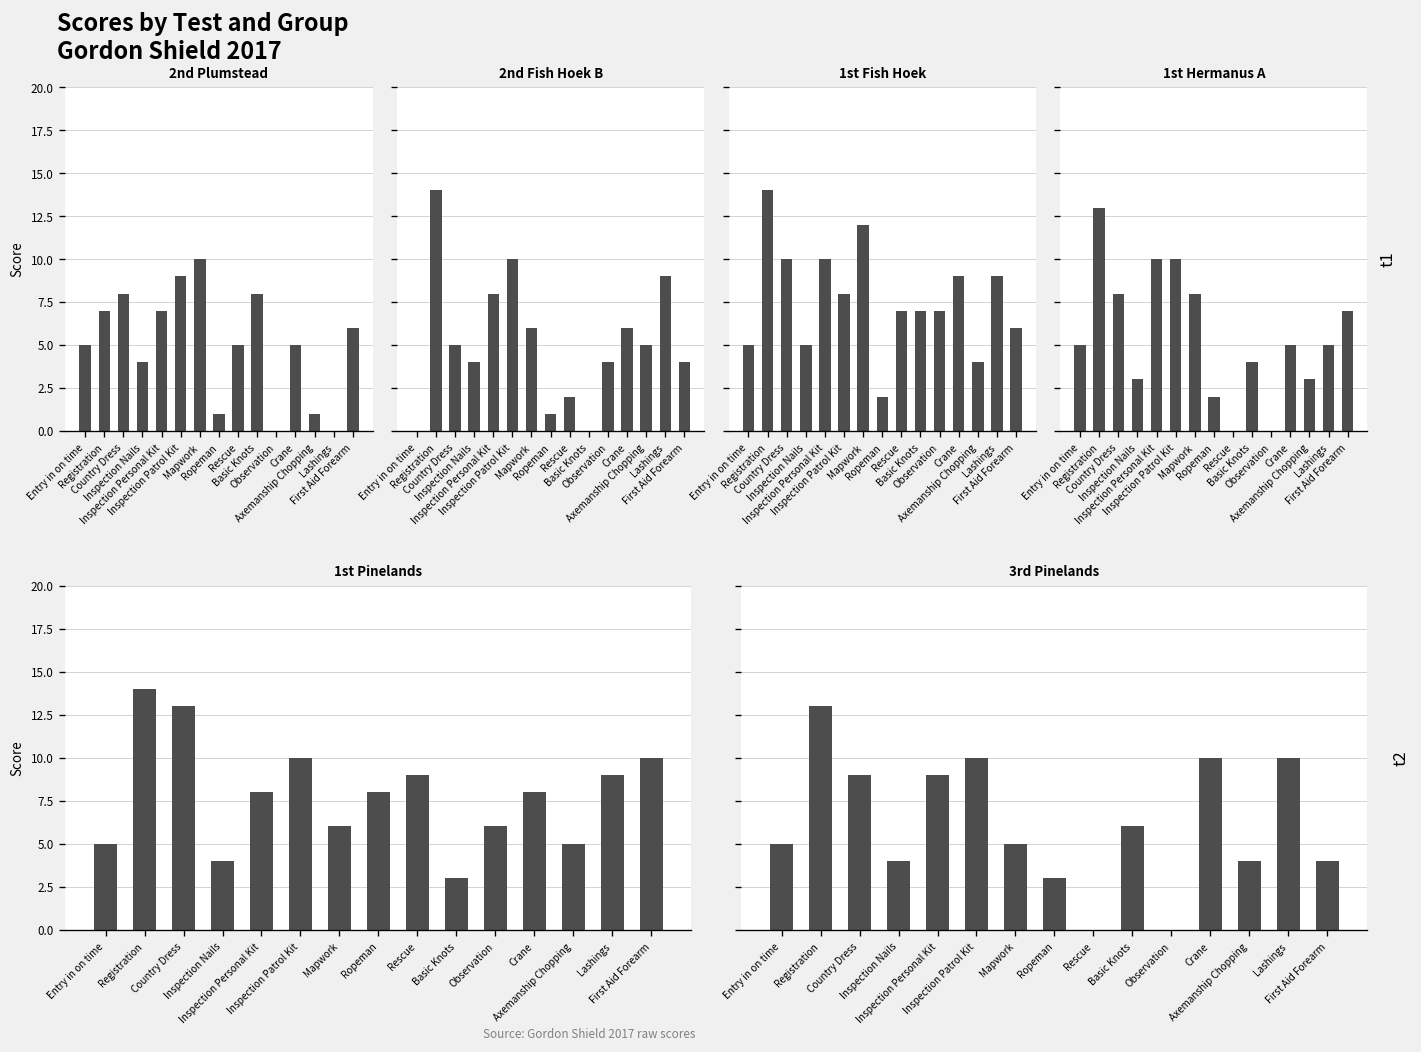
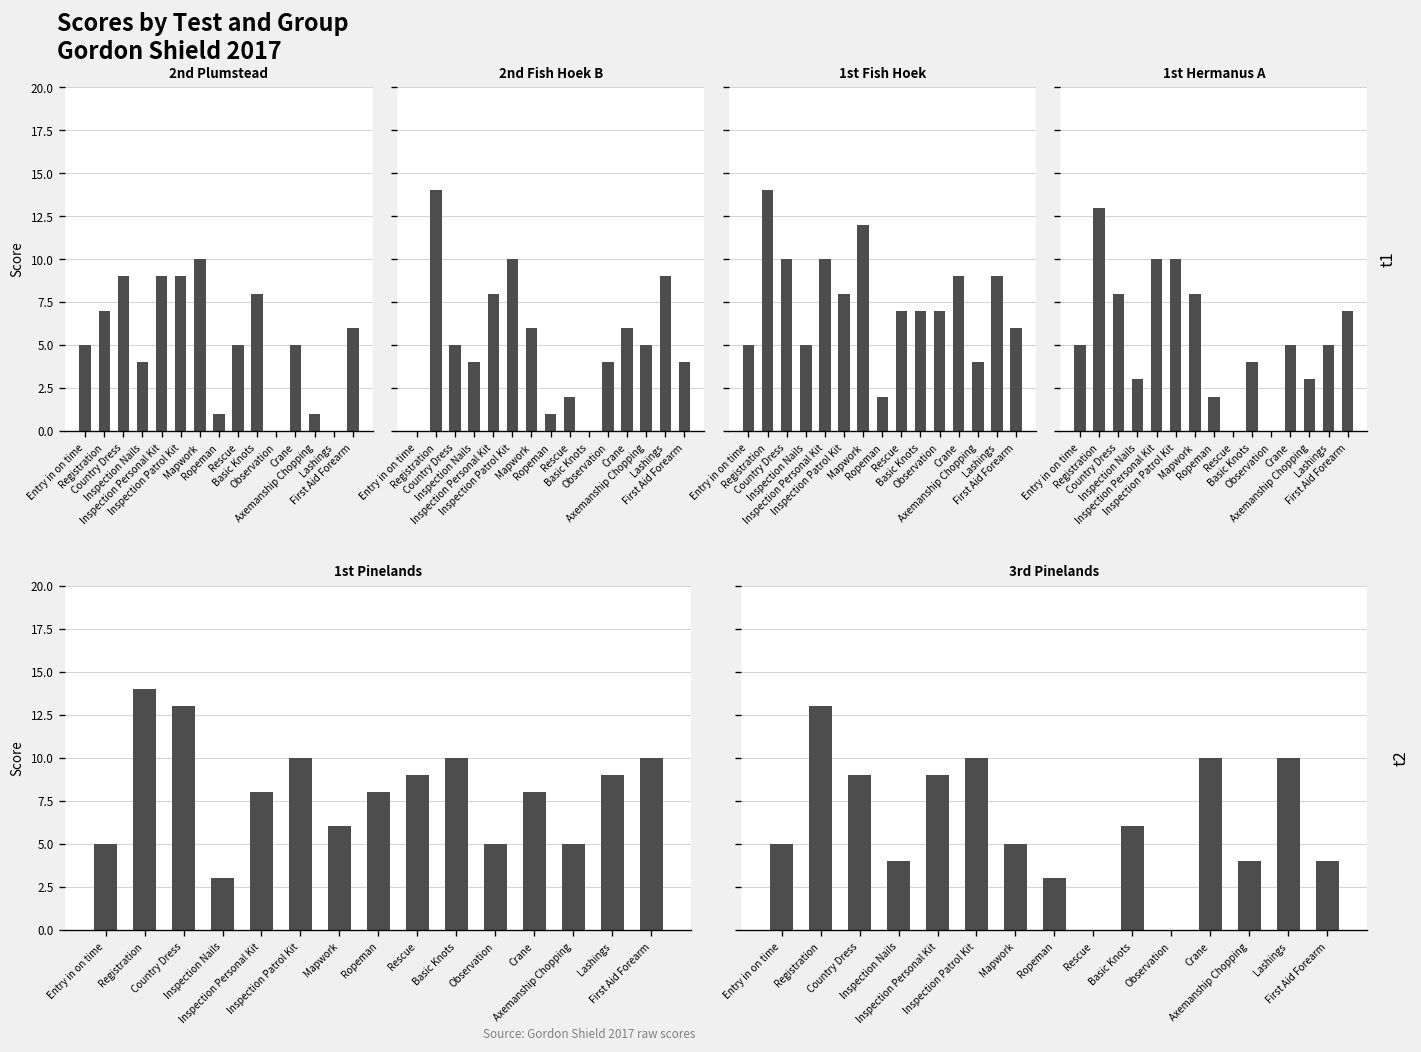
2nd Plumstead, Country Dress: 8 -> 9
2nd Plumstead, Inspection Personal Kit: 7 -> 9
1st Pinelands, Inspection Nails: 4 -> 3
1st Pinelands, Basic Knots: 3 -> 10
1st Pinelands, Observation: 6 -> 5
